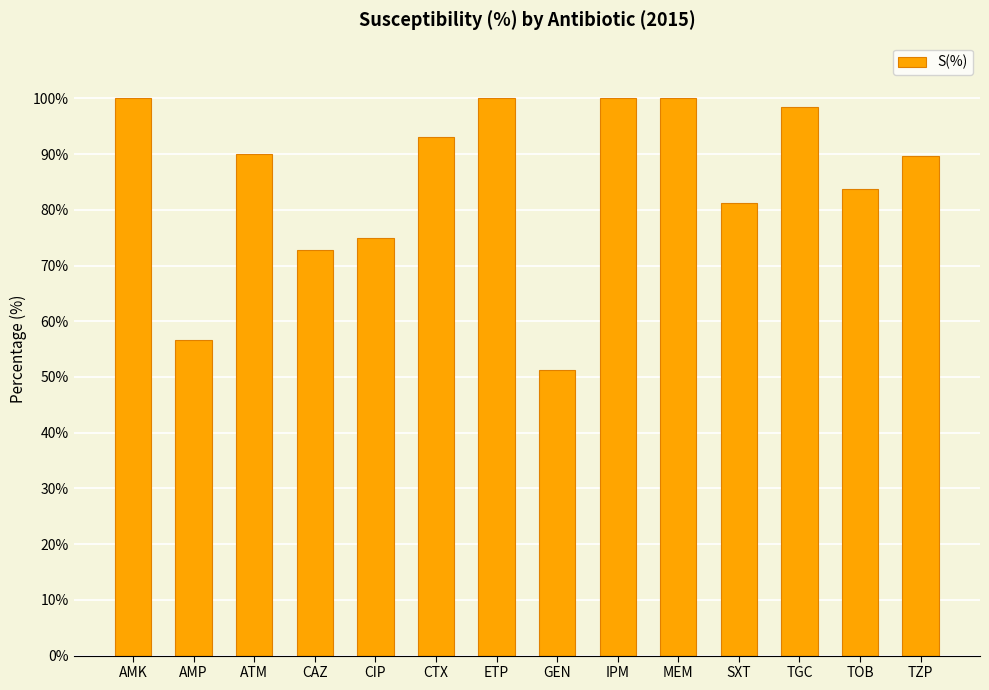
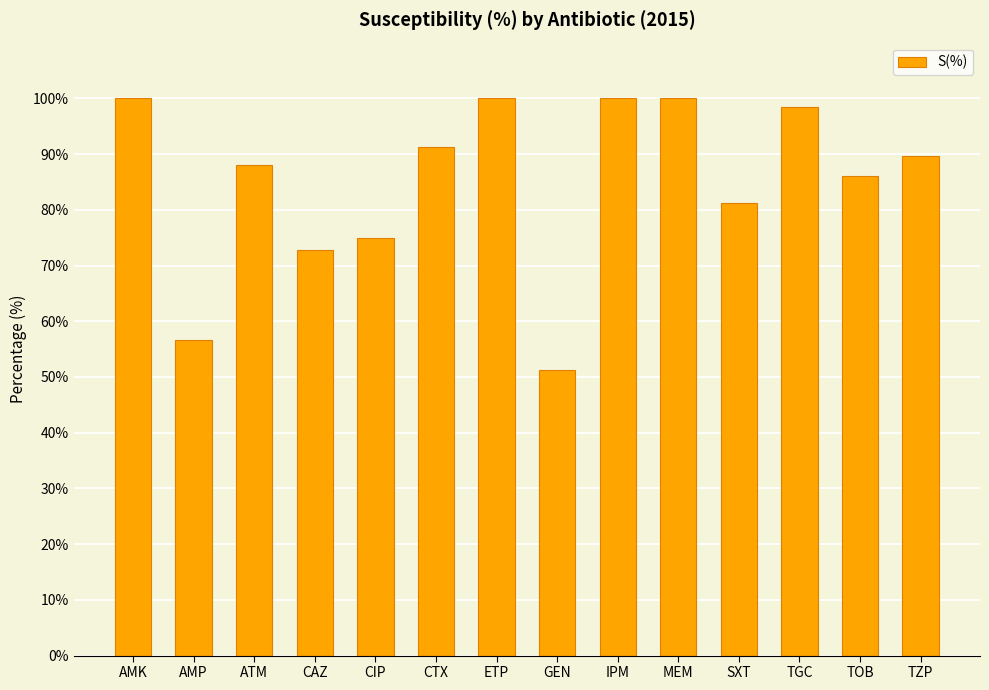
ATM: 90% -> 88%
CTX: 93% -> 91%
TOB: 84% -> 86%
